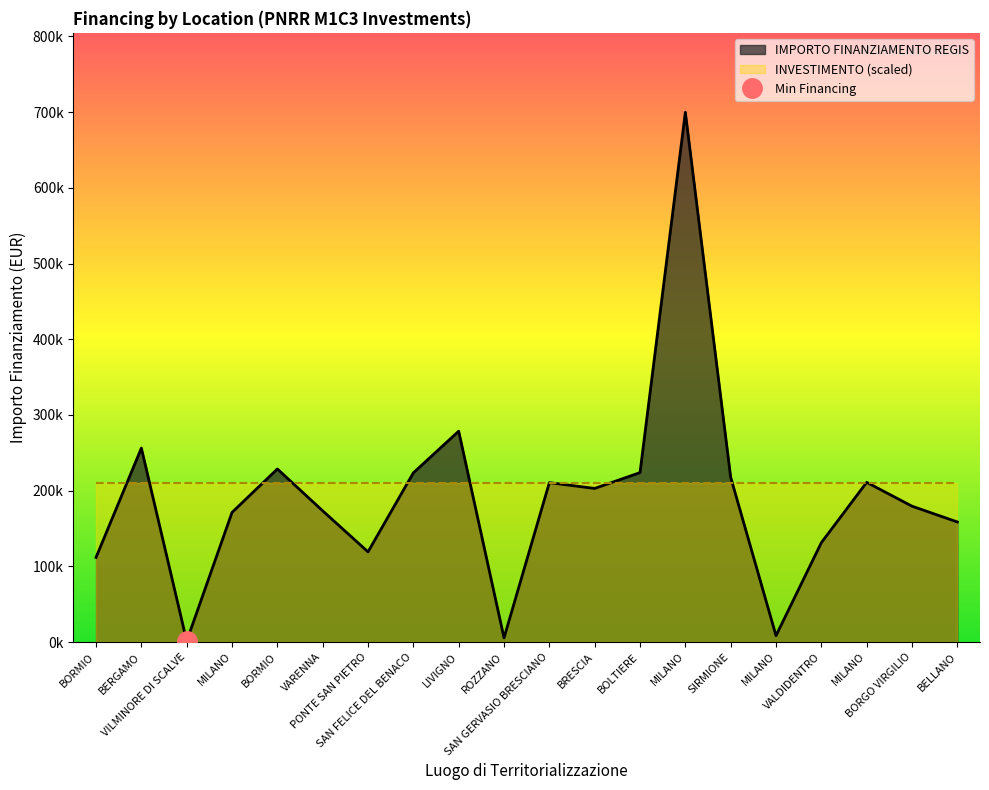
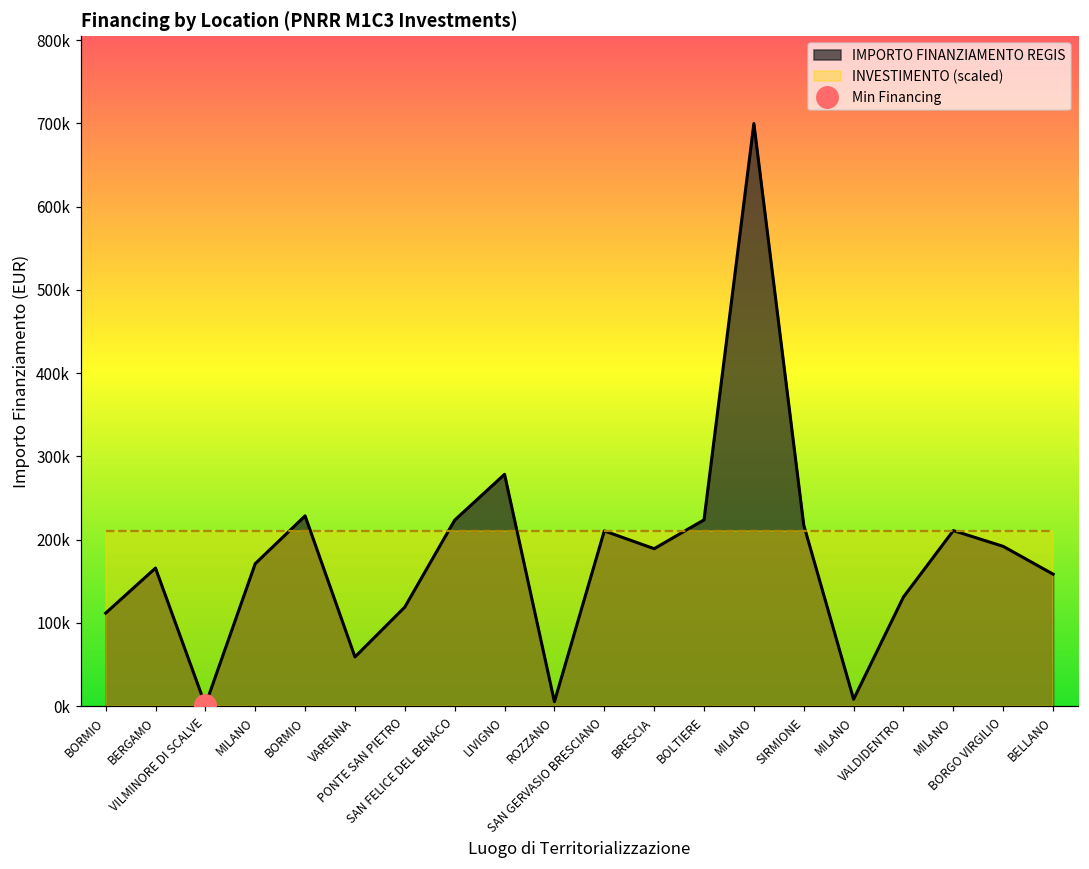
IMPORTO FINANZIAMENTO REGIS, BERGAMO: 260000 -> 170000
IMPORTO FINANZIAMENTO REGIS, VARENNA: 170000 -> 60000
IMPORTO FINANZIAMENTO REGIS, BRESCIA: 200000 -> 190000
IMPORTO FINANZIAMENTO REGIS, BORGO VIRGILIO: 180000 -> 190000
